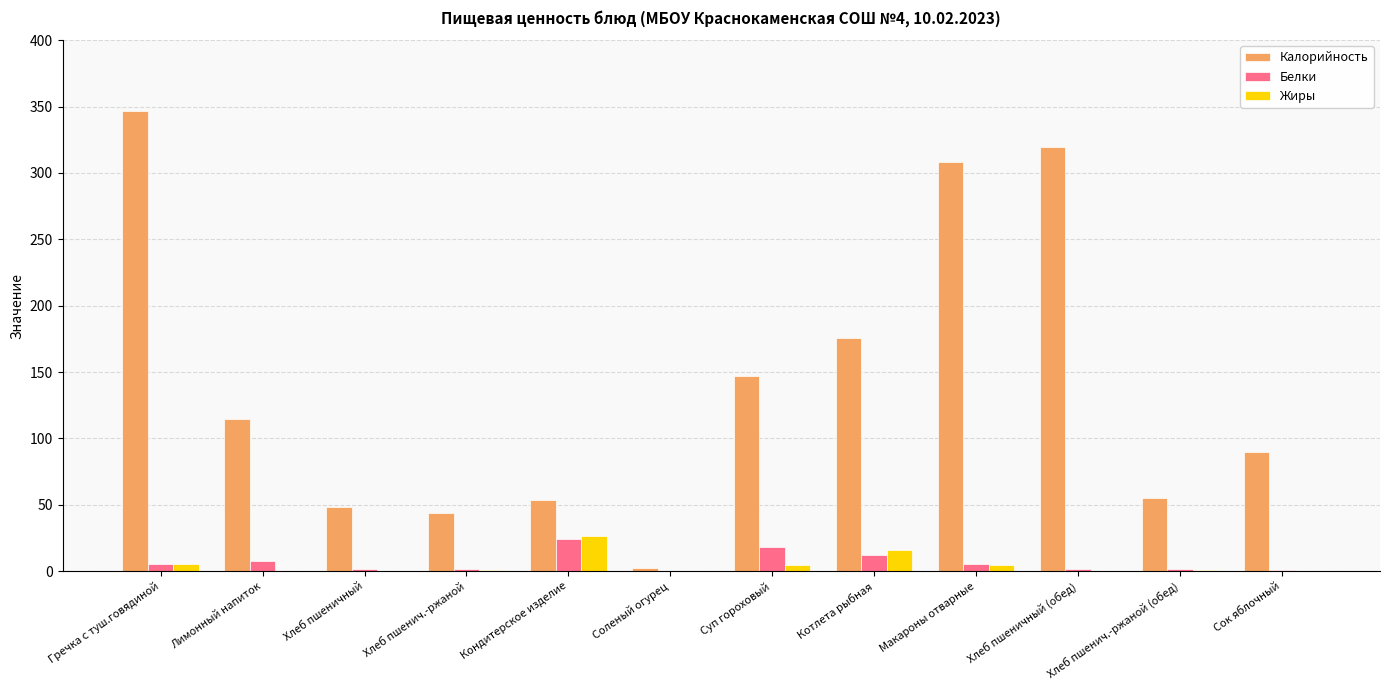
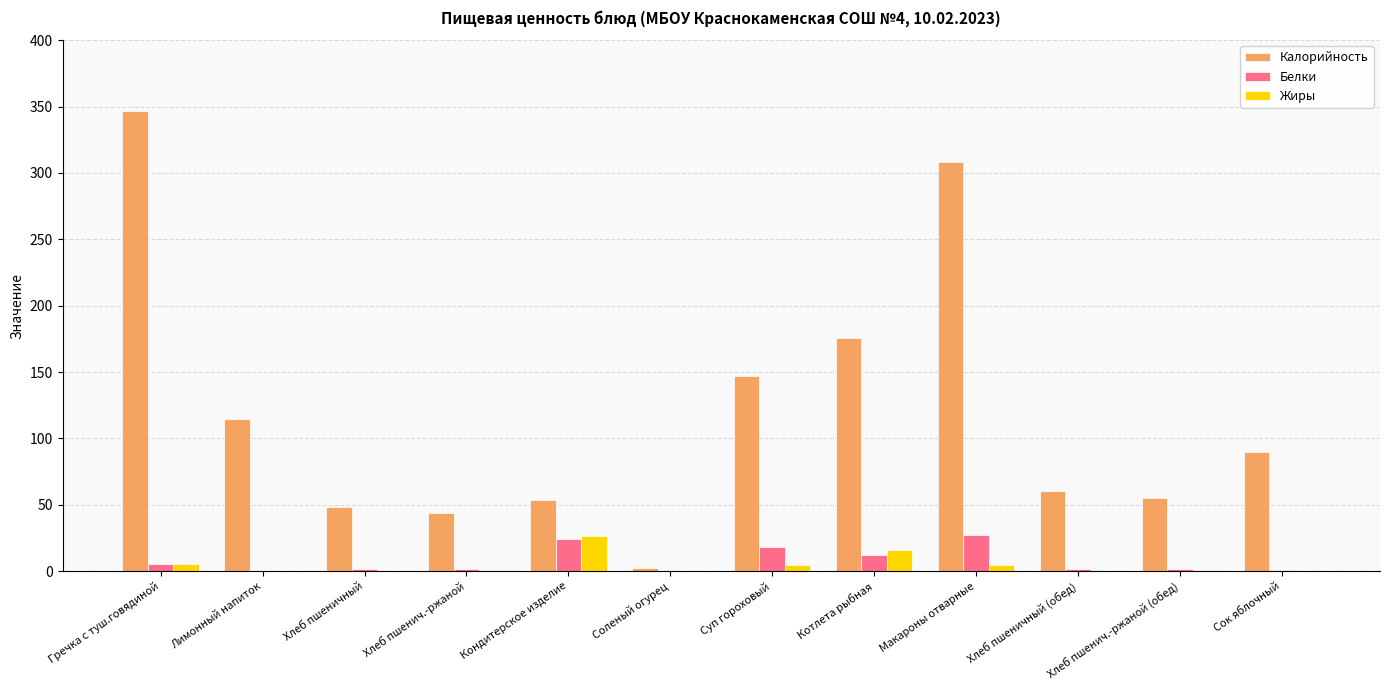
Белки, Лимонный напиток: 8 -> 0
Белки, Макароны отварные: 6 -> 27
Калорийность, Хлеб пшеничный (обед): 319 -> 61
